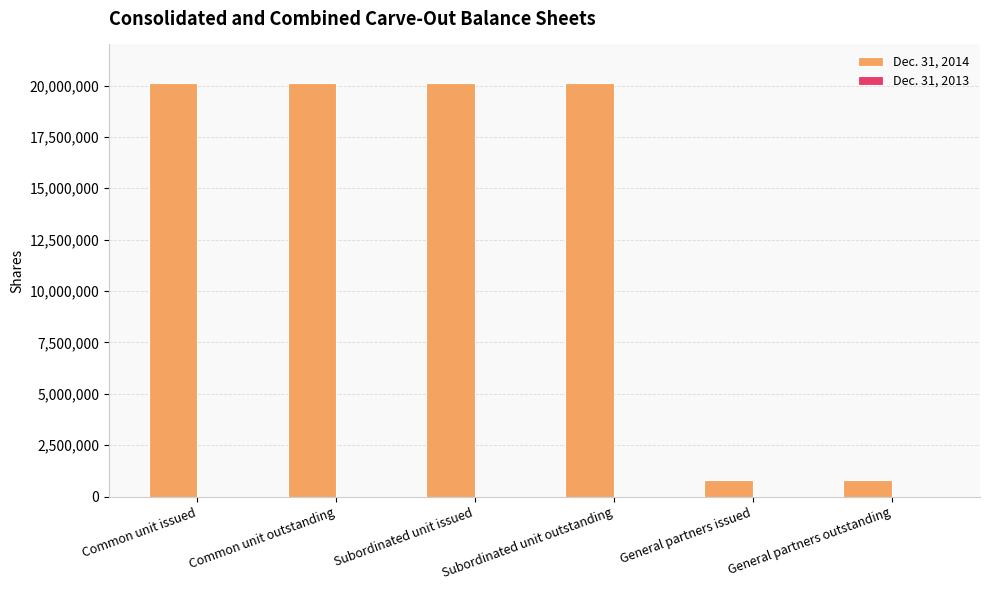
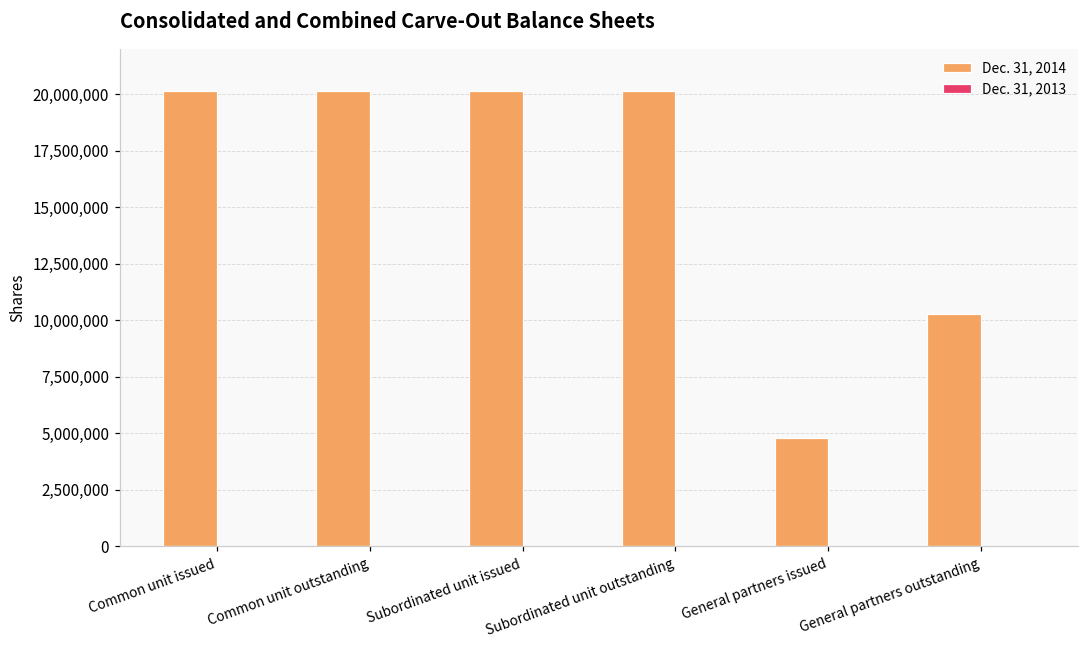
Dec. 31, 2014, General partners issued: 800,000 -> 4,800,000
Dec. 31, 2014, General partners outstanding: 800,000 -> 10,300,000
